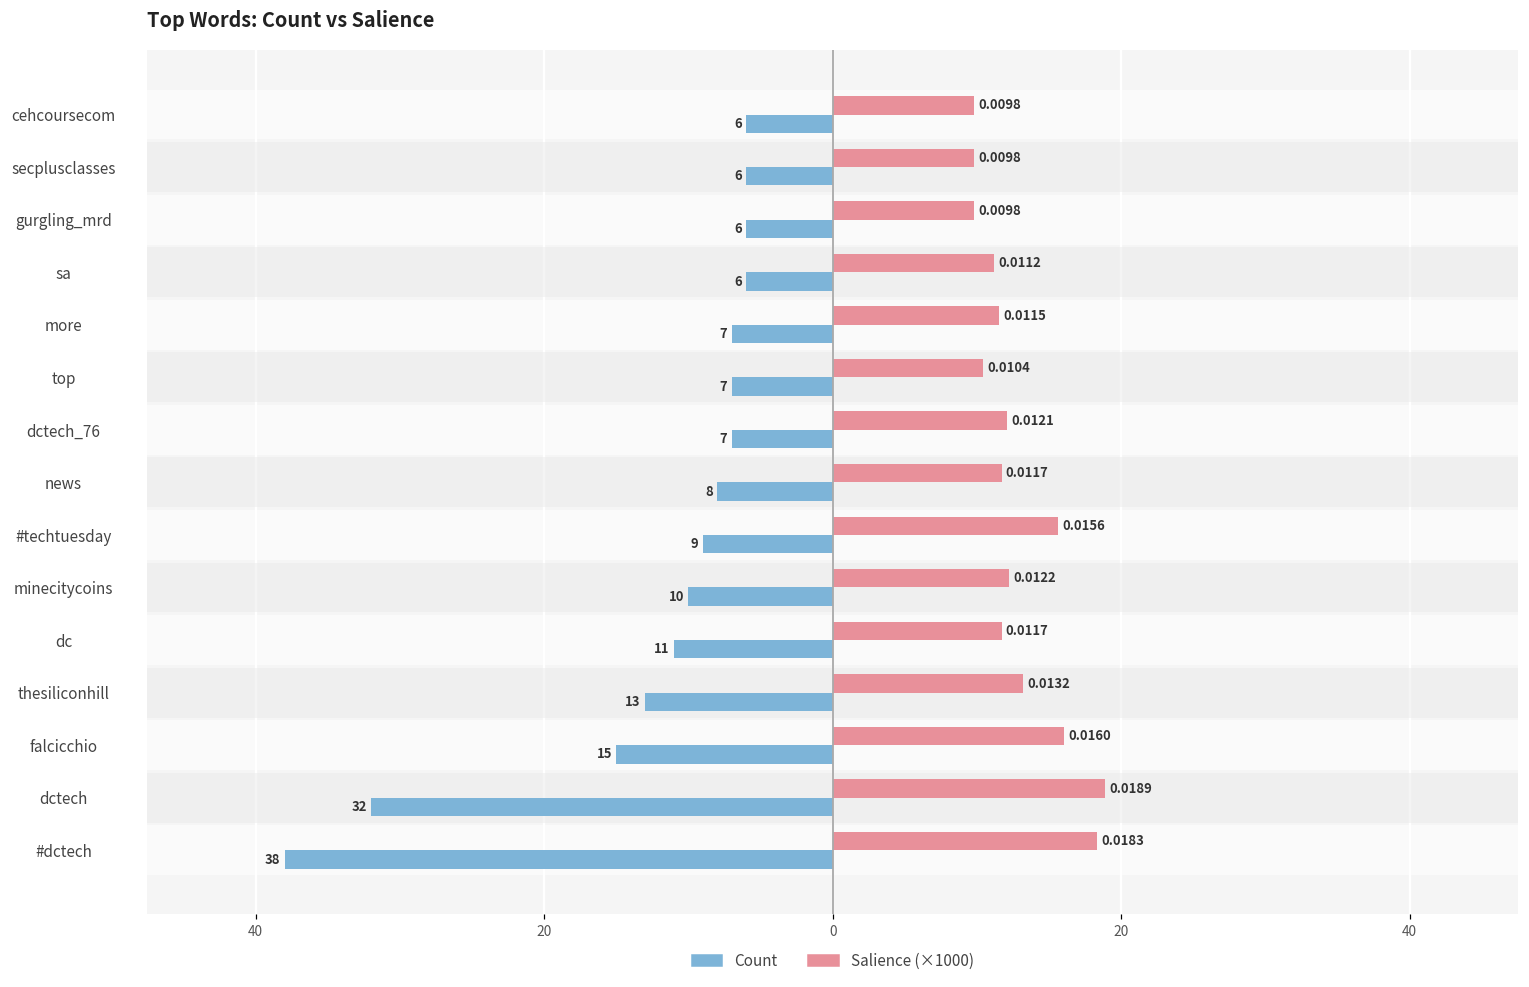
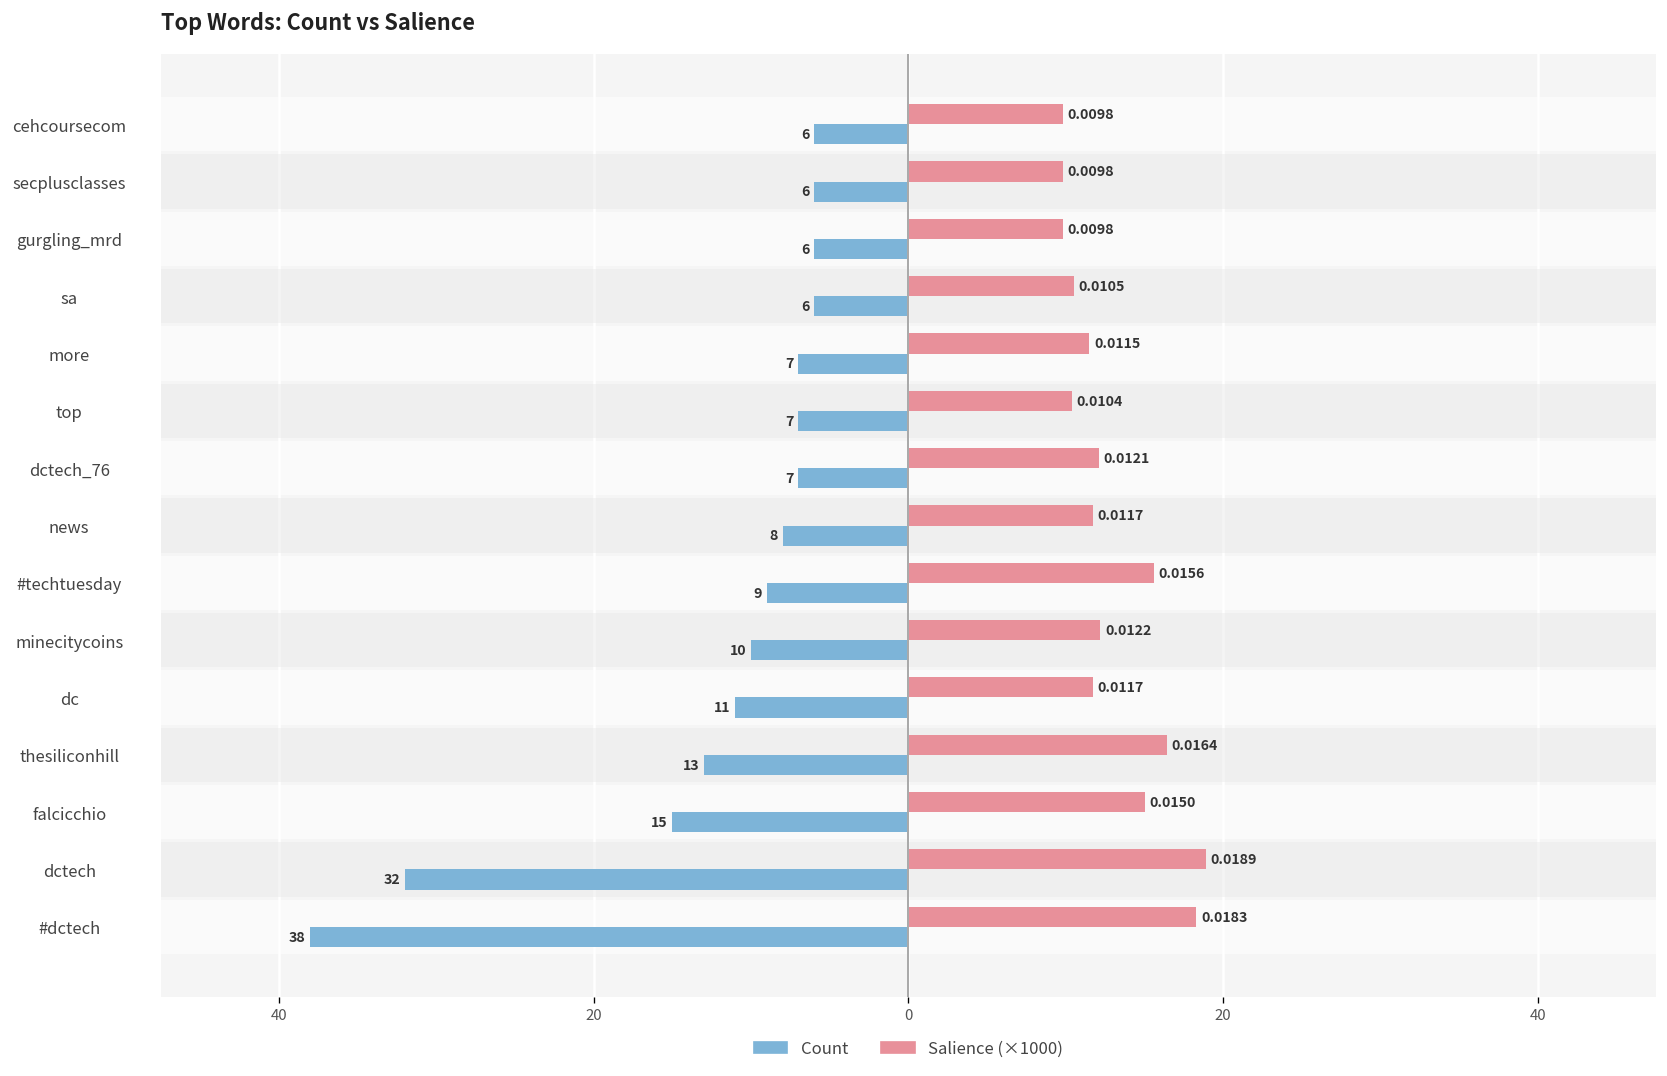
Salience (×1000), sa: 0.0112 -> 0.0105
Salience (×1000), thesiliconhill: 0.0132 -> 0.0164
Salience (×1000), falcicchio: 0.0160 -> 0.0150
